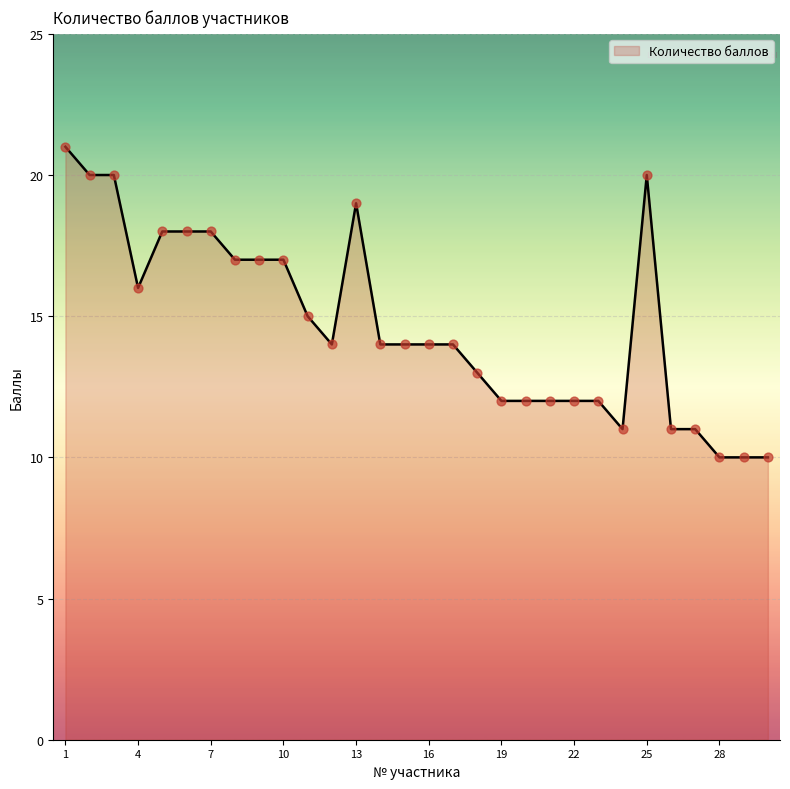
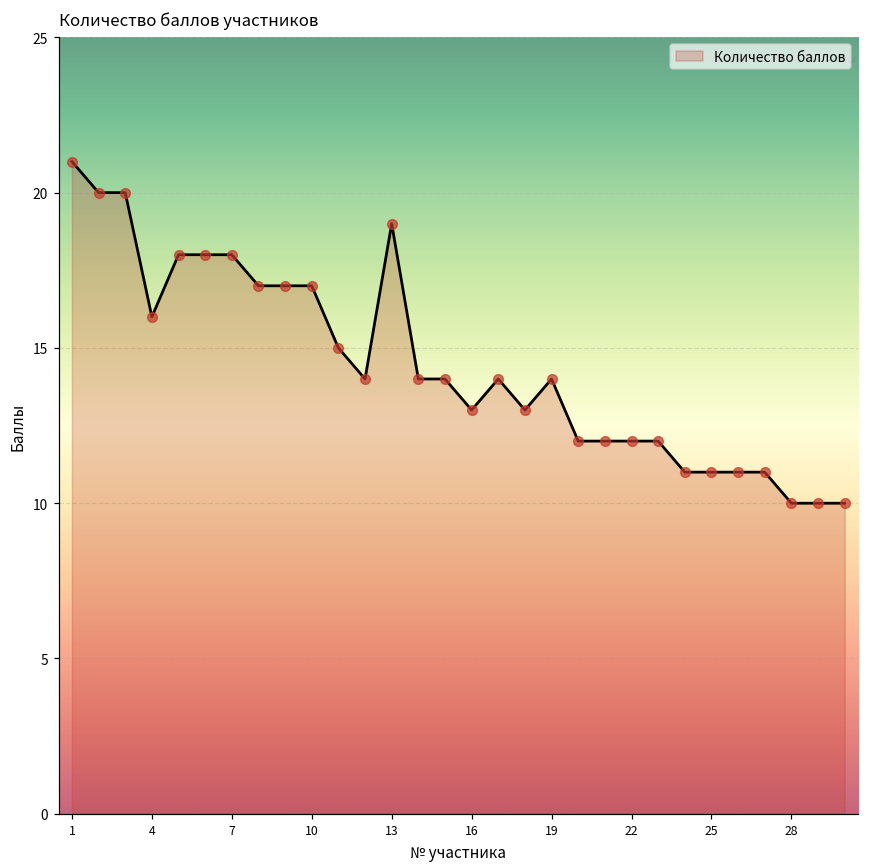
16: 14 -> 13
19: 12 -> 14
25: 20 -> 11
